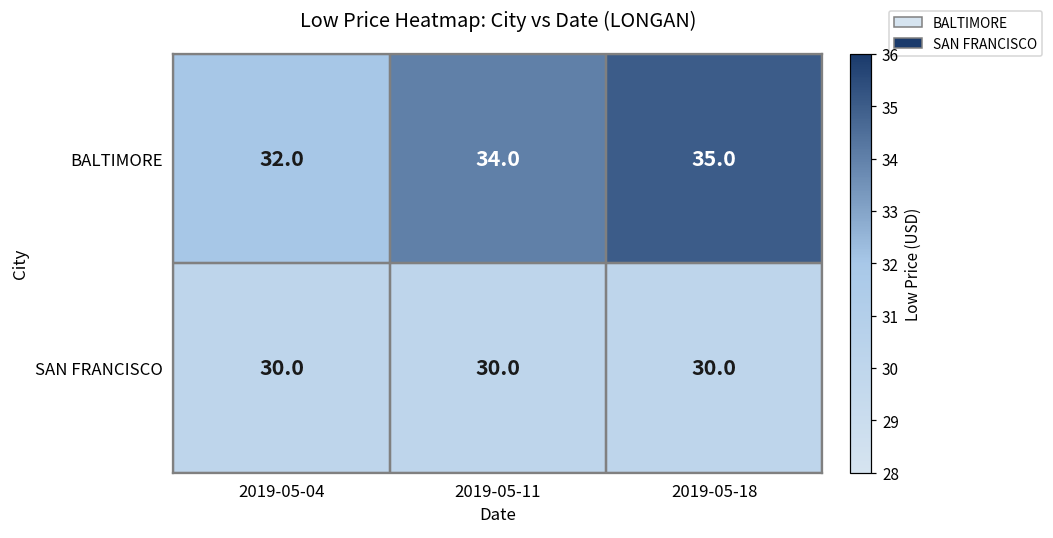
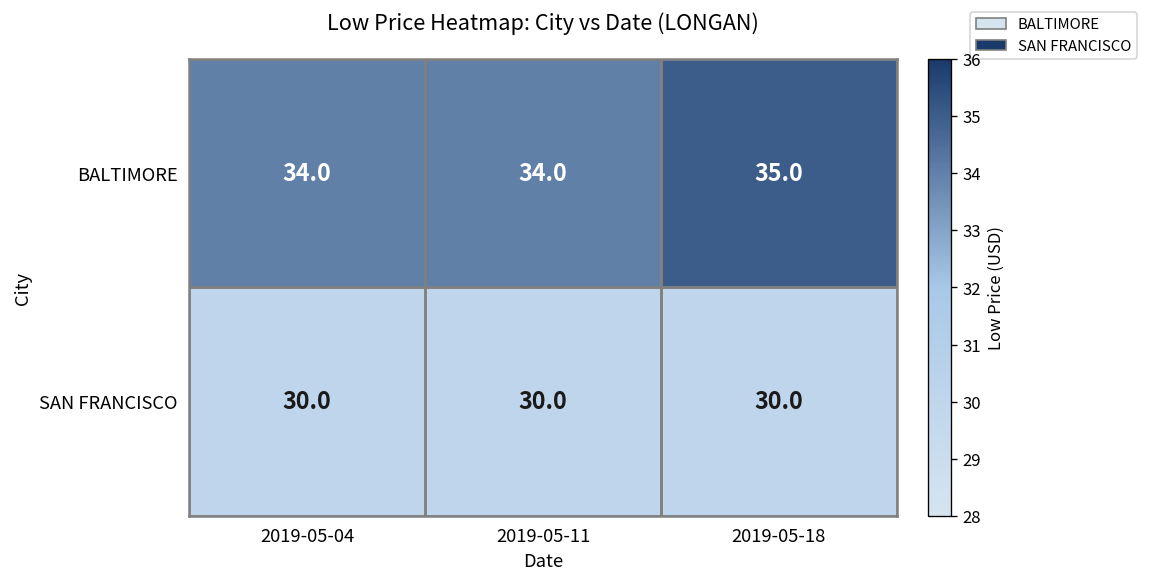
BALTIMORE, 2019-05-04: 32.0 -> 34.0
